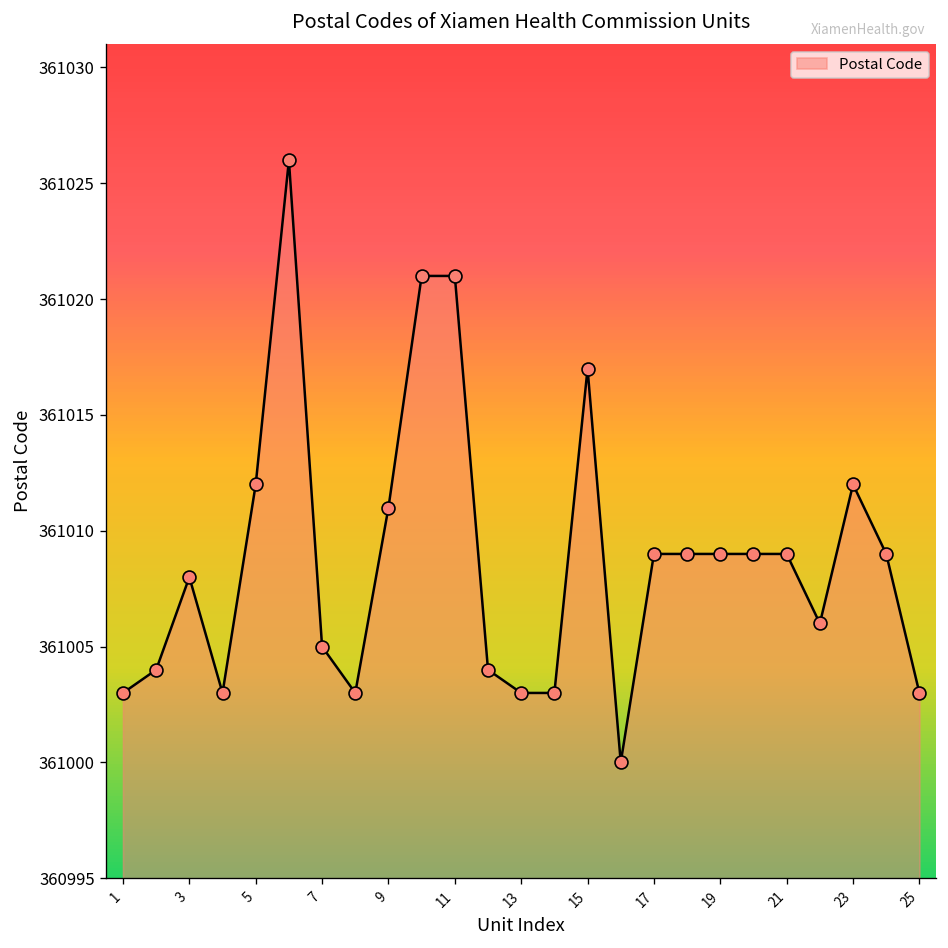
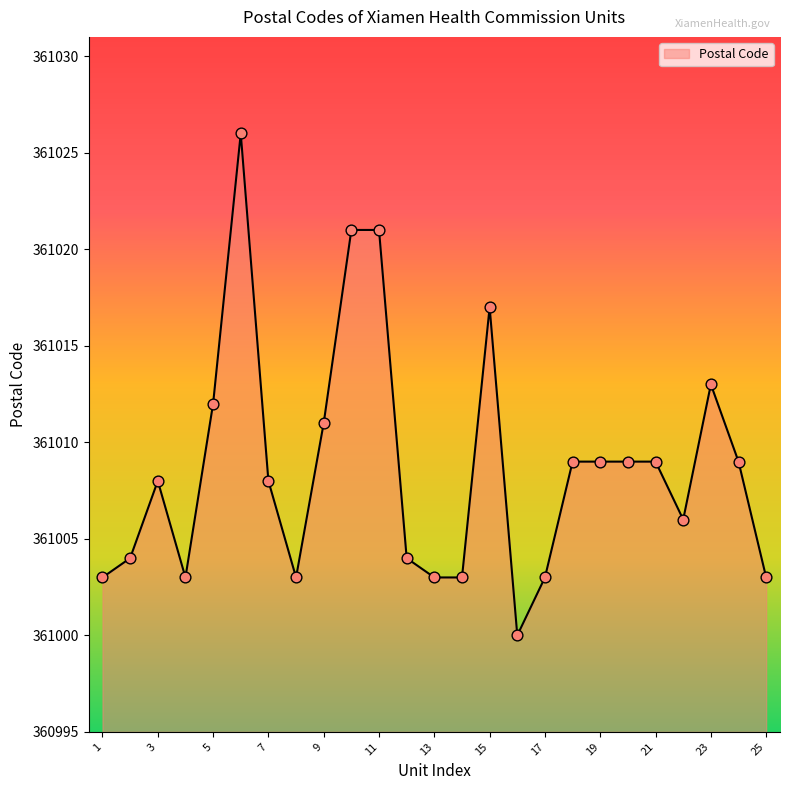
7: 361005 -> 361008
17: 361009 -> 361003
23: 361012 -> 361013
